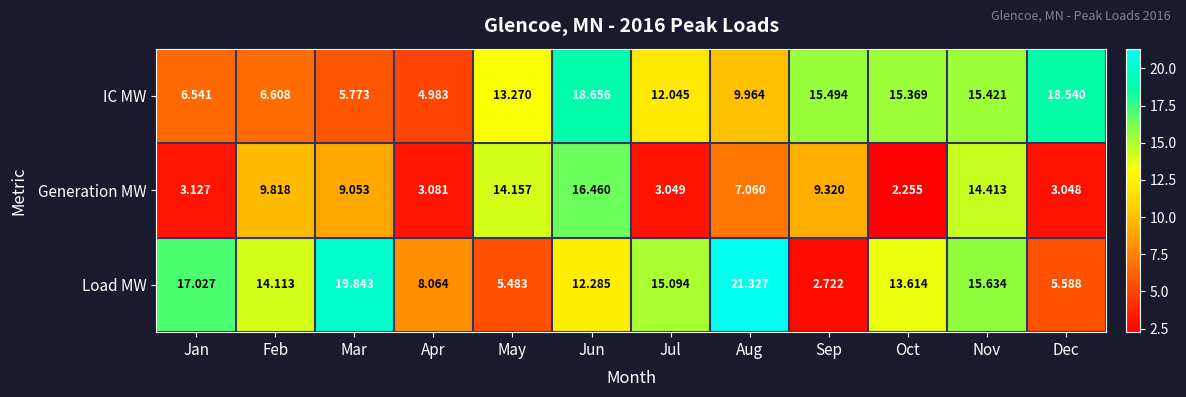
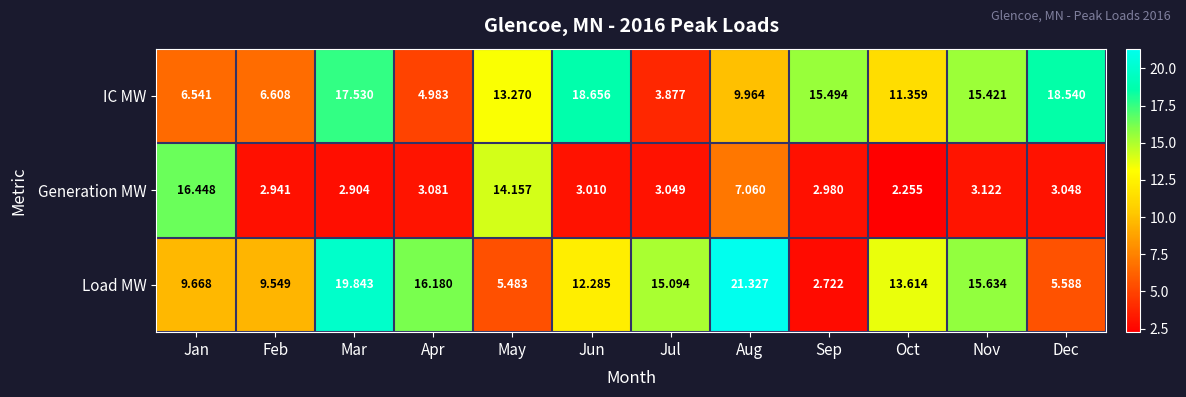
IC MW, Mar: 5.773 -> 17.530
IC MW, Jul: 12.045 -> 3.877
IC MW, Oct: 15.369 -> 11.359
Generation MW, Jan: 3.127 -> 16.448
Generation MW, Feb: 9.818 -> 2.941
Generation MW, Mar: 9.053 -> 2.904
Generation MW, Jun: 16.460 -> 3.010
Generation MW, Sep: 9.320 -> 2.980
Generation MW, Nov: 14.413 -> 3.122
Load MW, Jan: 17.027 -> 9.668
Load MW, Feb: 14.113 -> 9.549
Load MW, Apr: 8.064 -> 16.180
